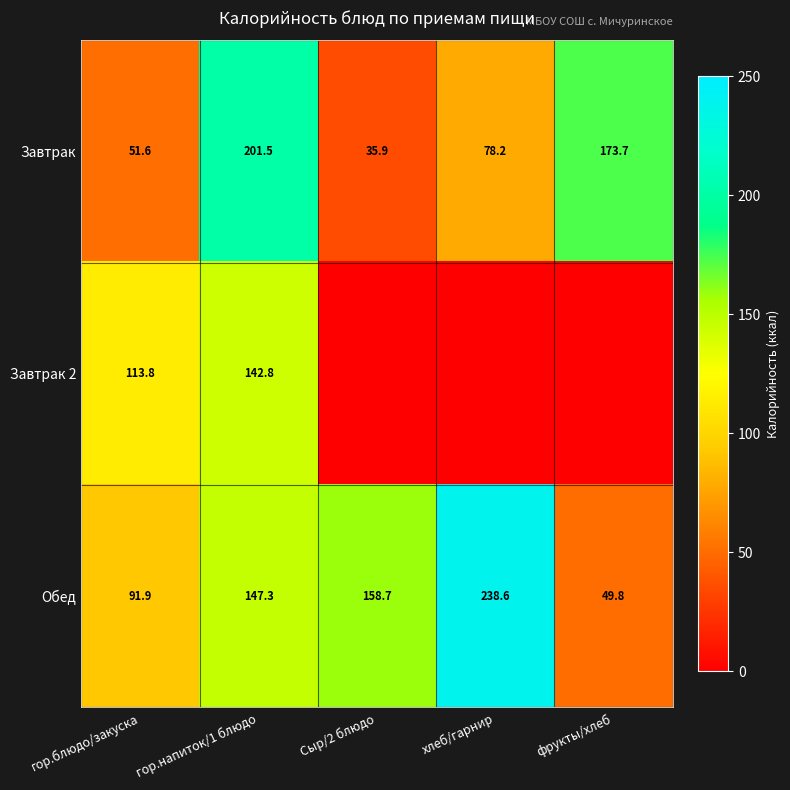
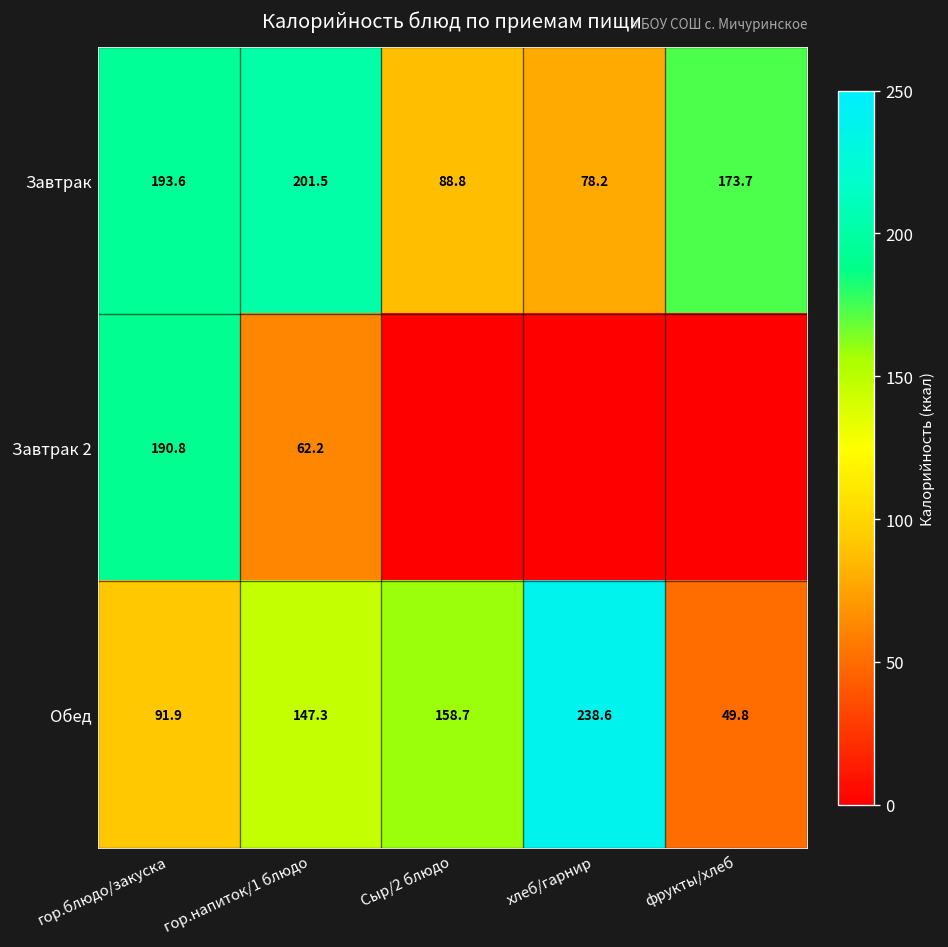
Завтрак, гор.блюдо/закуска: 51.6 -> 193.6
Завтрак, Сыр/2 блюдо: 35.9 -> 88.8
Завтрак 2, гор.блюдо/закуска: 113.8 -> 190.8
Завтрак 2, гор.напиток/1 блюдо: 142.8 -> 62.2
